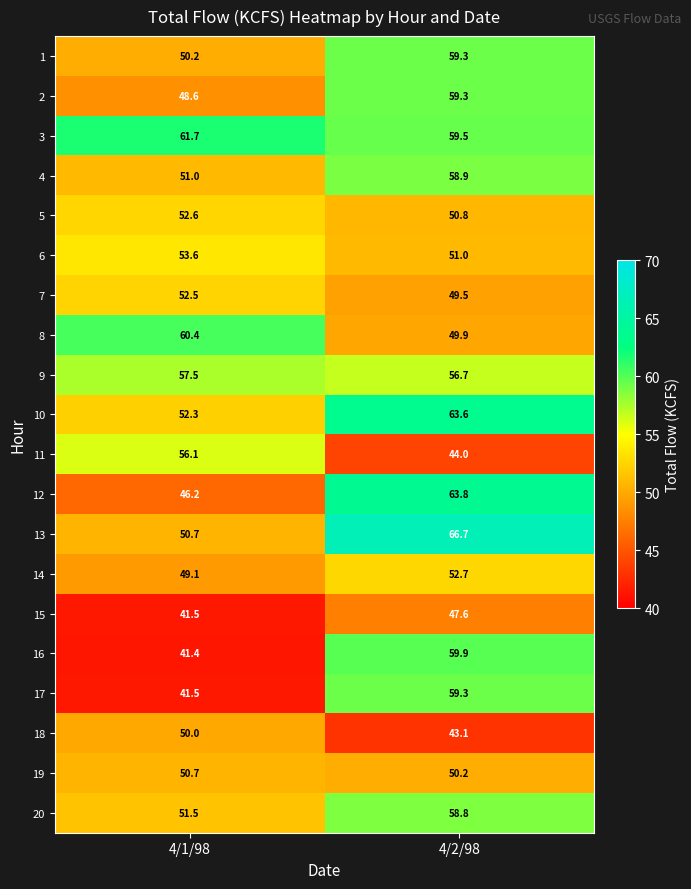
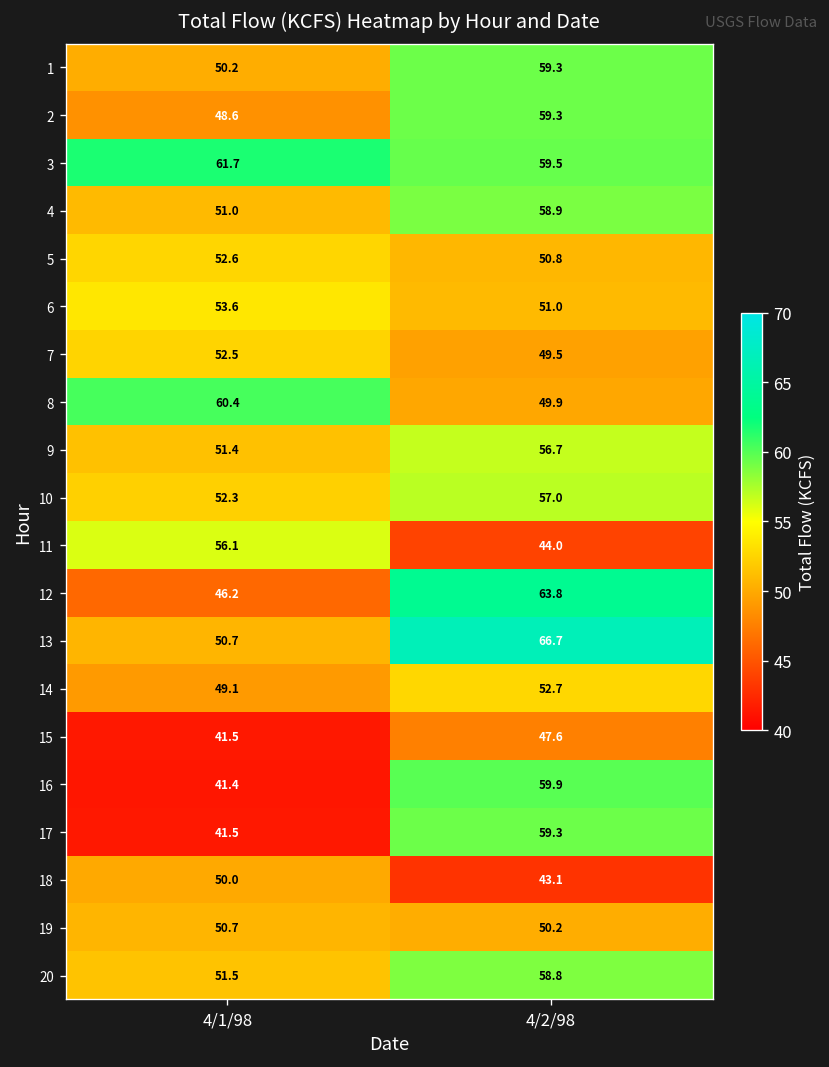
9, 4/1/98: 57.5 -> 51.4
10, 4/2/98: 63.6 -> 57.0
